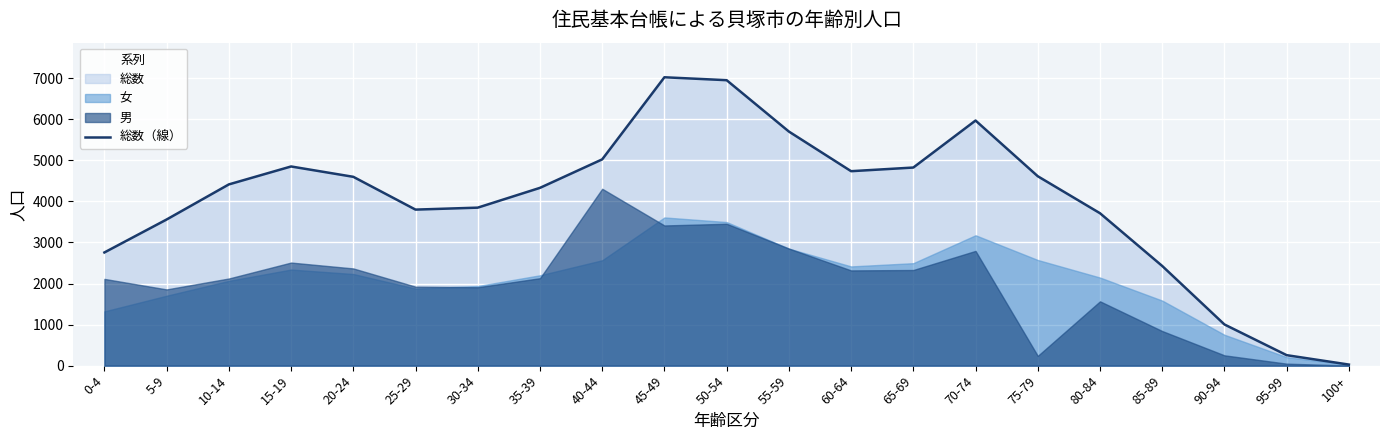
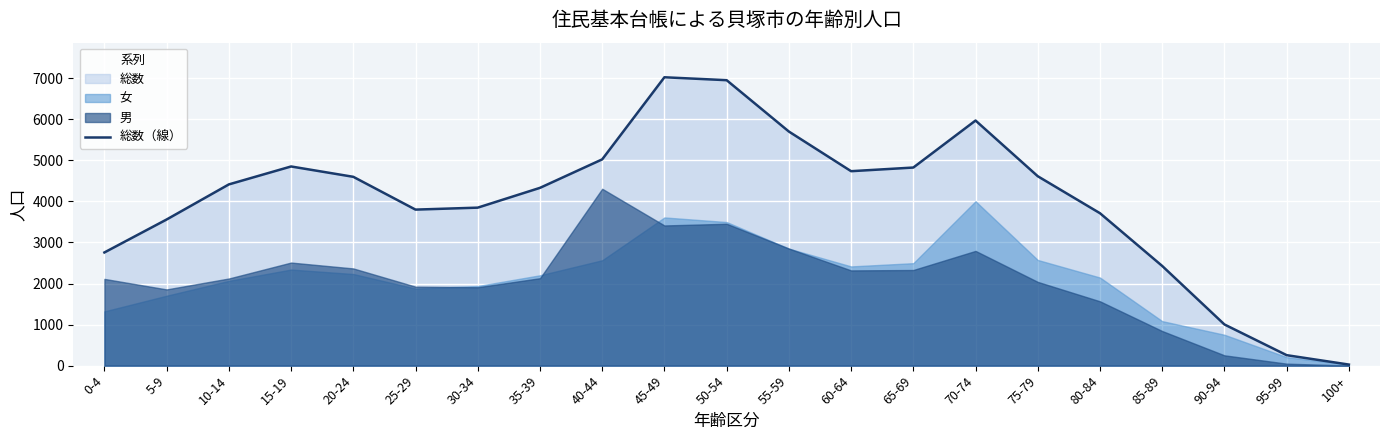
女, 70-74: 3200 -> 4000
男, 75-79: 200 -> 2000
女, 85-89: 1600 -> 1100
